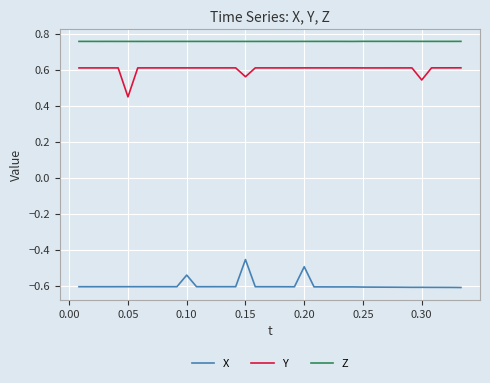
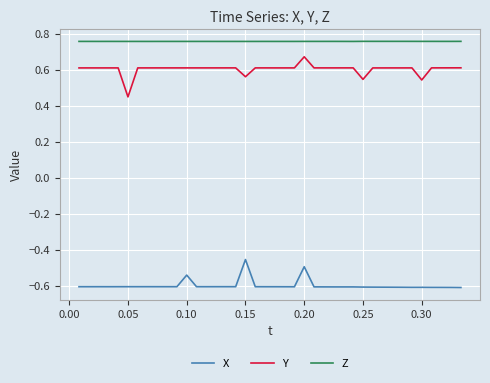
Y, 0.20: 0.61 -> 0.67
Y, 0.25: 0.61 -> 0.55
